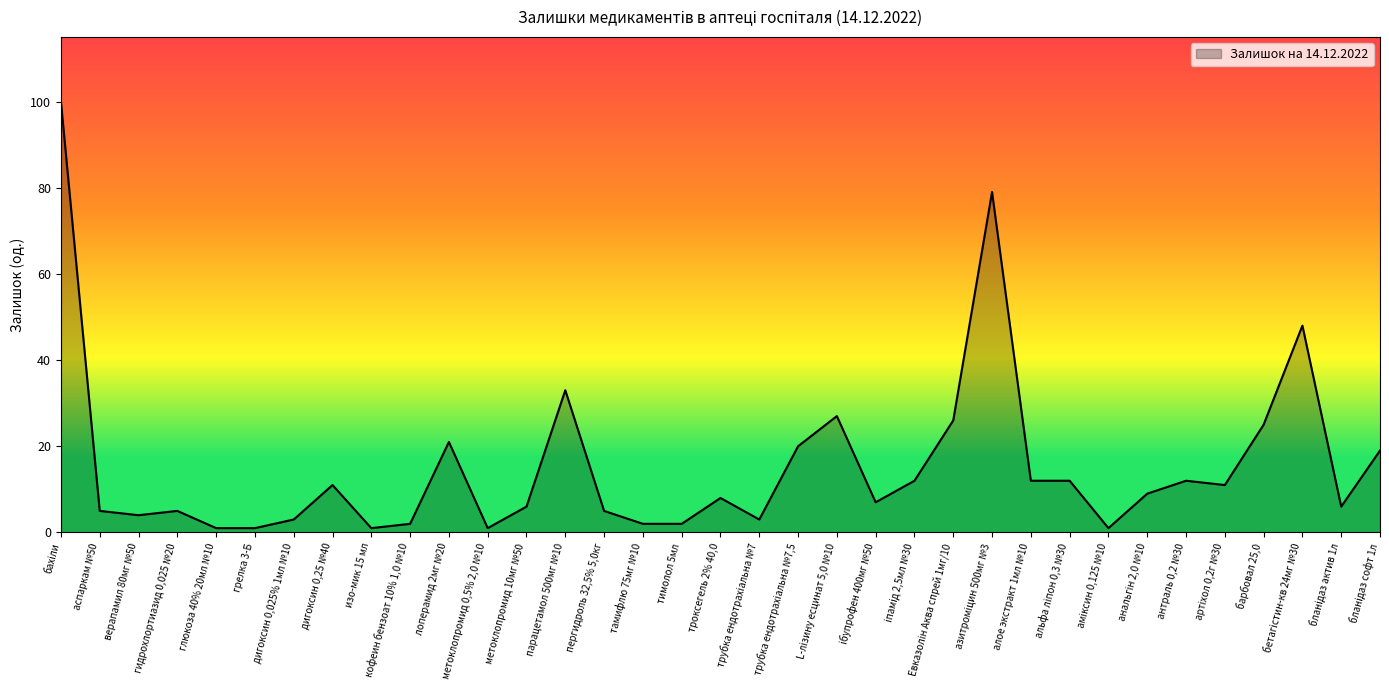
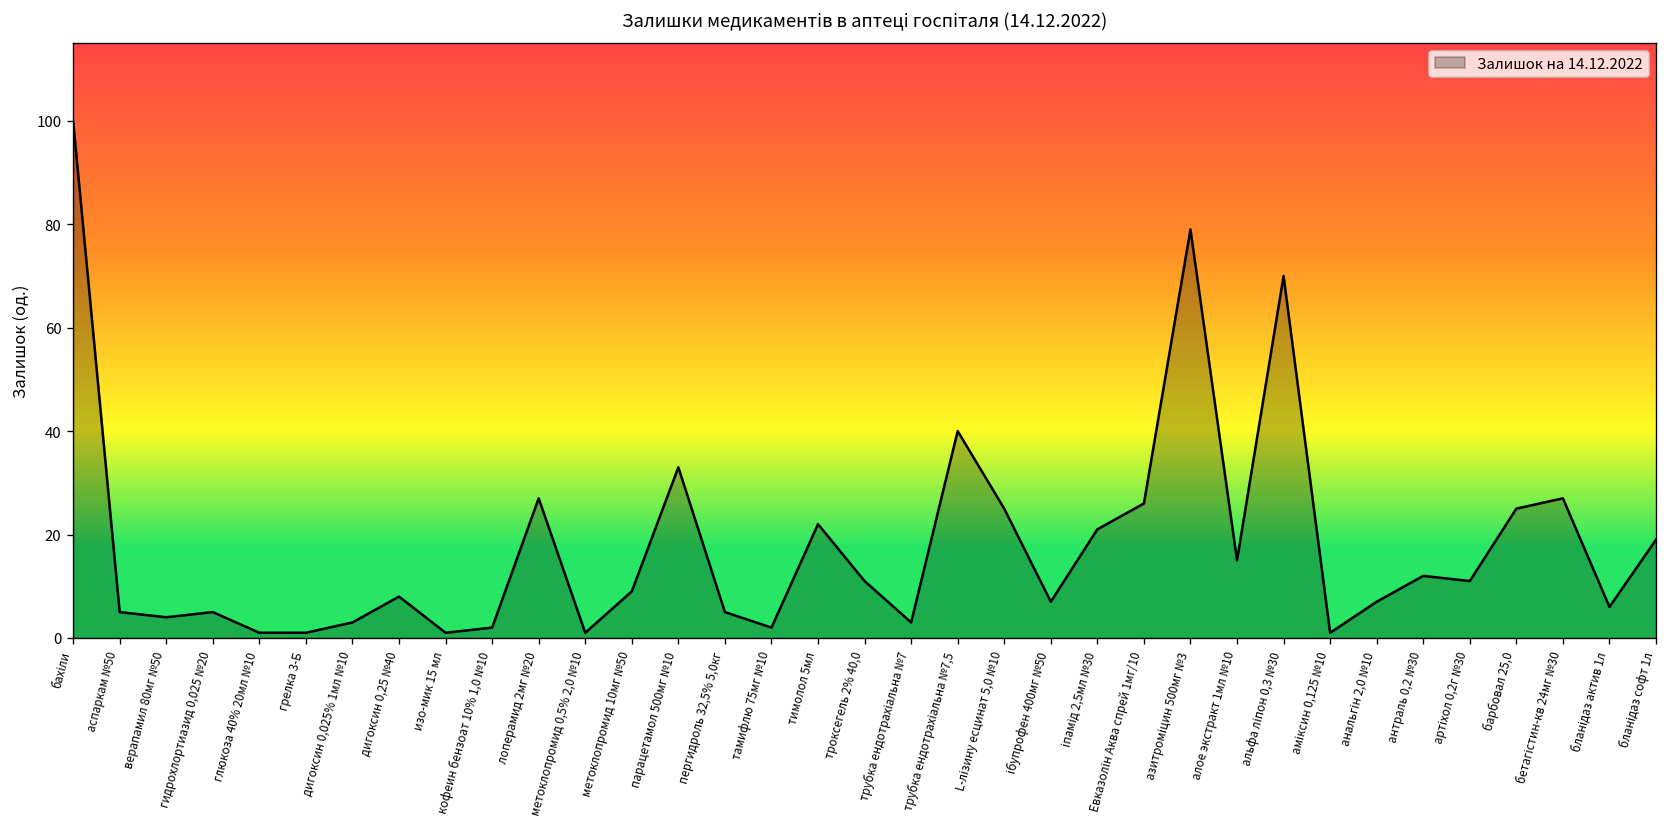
дигоксин 0,25 №40: 11 -> 8
лоперамид 2мг №20: 21 -> 27
метоклопромид 10мг №50: 6 -> 9
тимолол 5мл: 2 -> 22
троксегель 2% 40,0: 8 -> 11
трубка ендотрахіальна №7,5: 20 -> 40
L-лізину есцинат 5,0 №10: 27 -> 25
іпамід 2,5мл №30: 12 -> 21
алое экстракт 1мл №10: 12 -> 15
альфа ліпон 0,3 №30: 12 -> 70
анальгін 2,0 №10: 9 -> 7
бетагістин-кв 24мг №30: 48 -> 27
